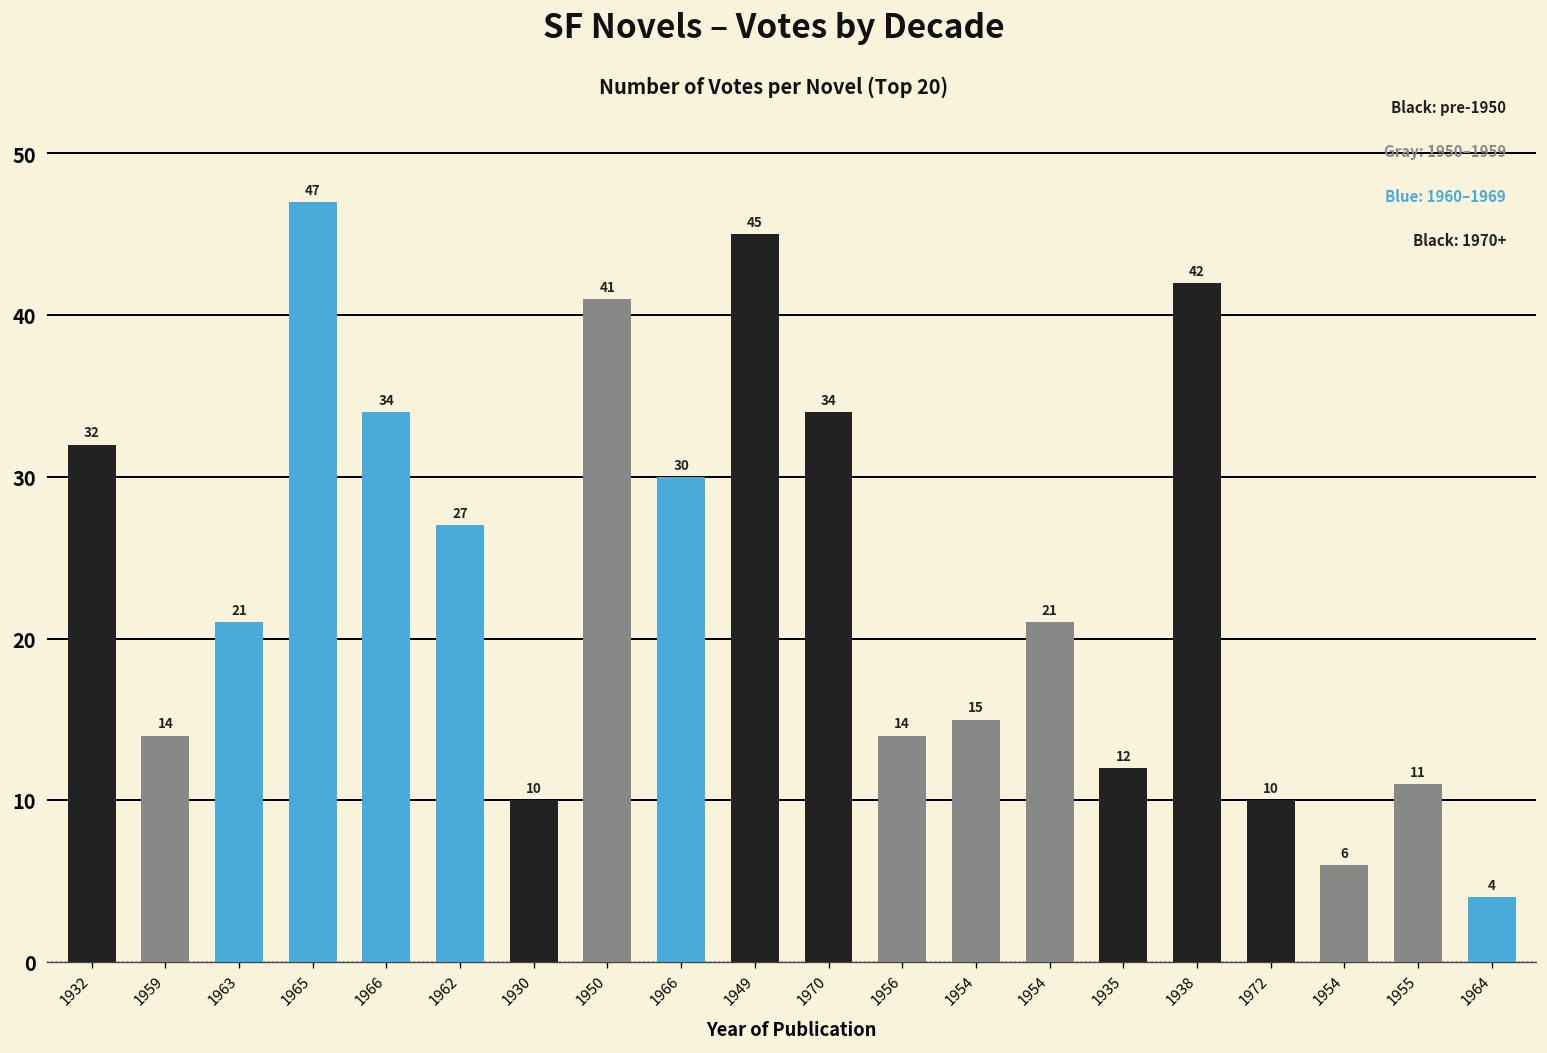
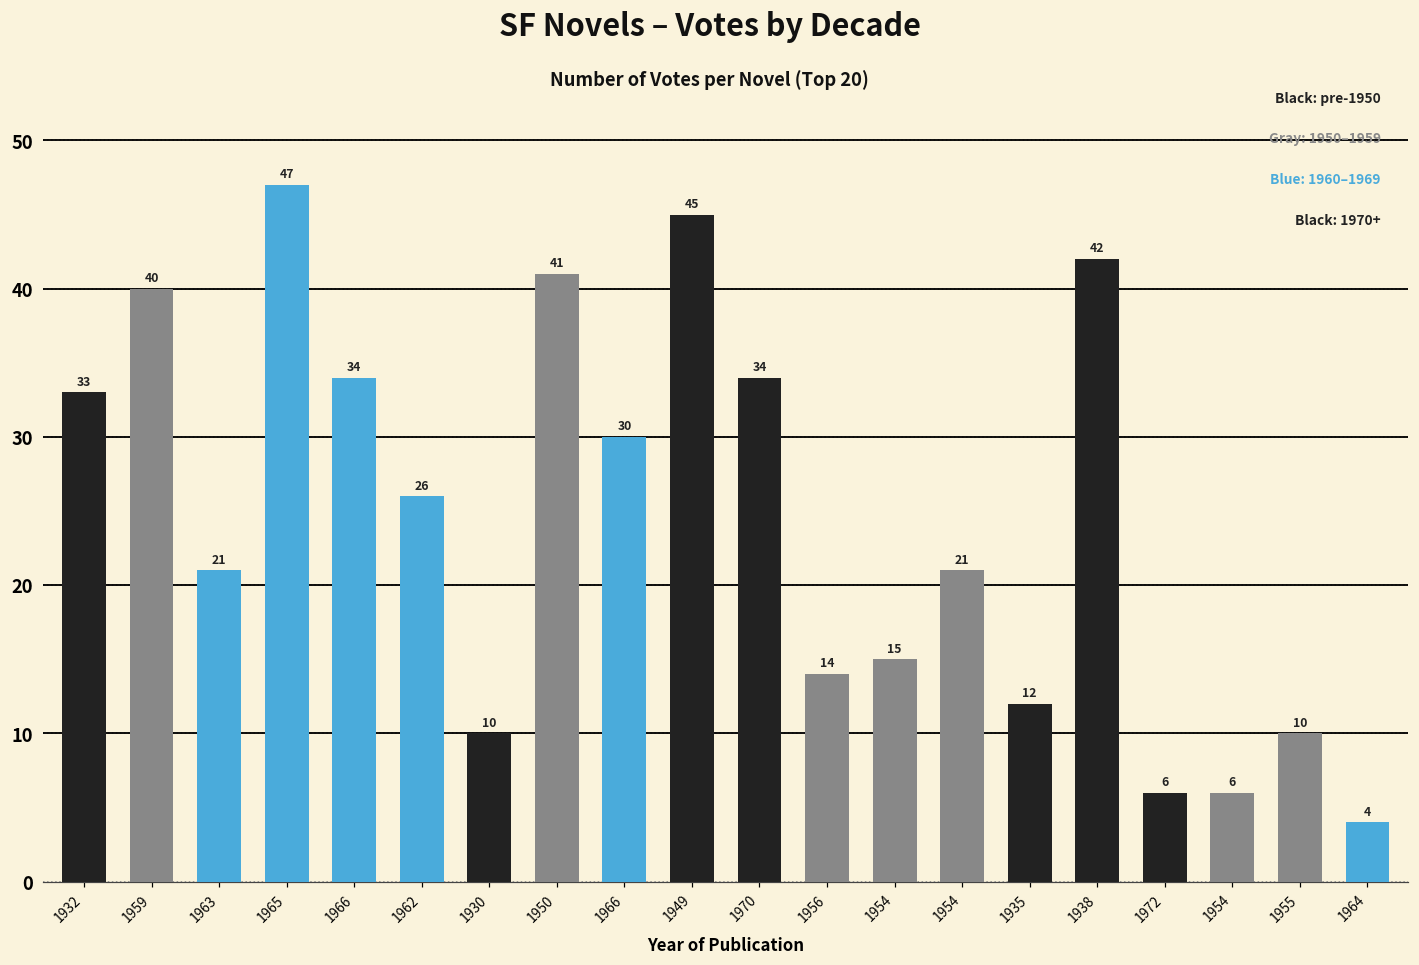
1932: 32 -> 33
1959: 14 -> 40
1962: 27 -> 26
1972: 10 -> 6
1955: 11 -> 10
